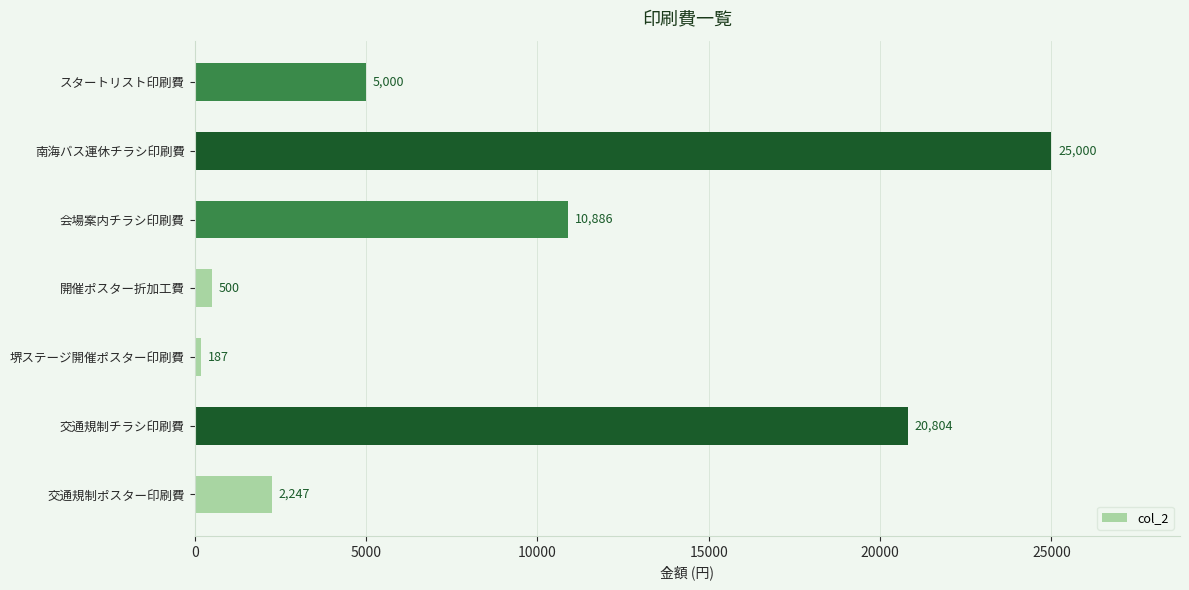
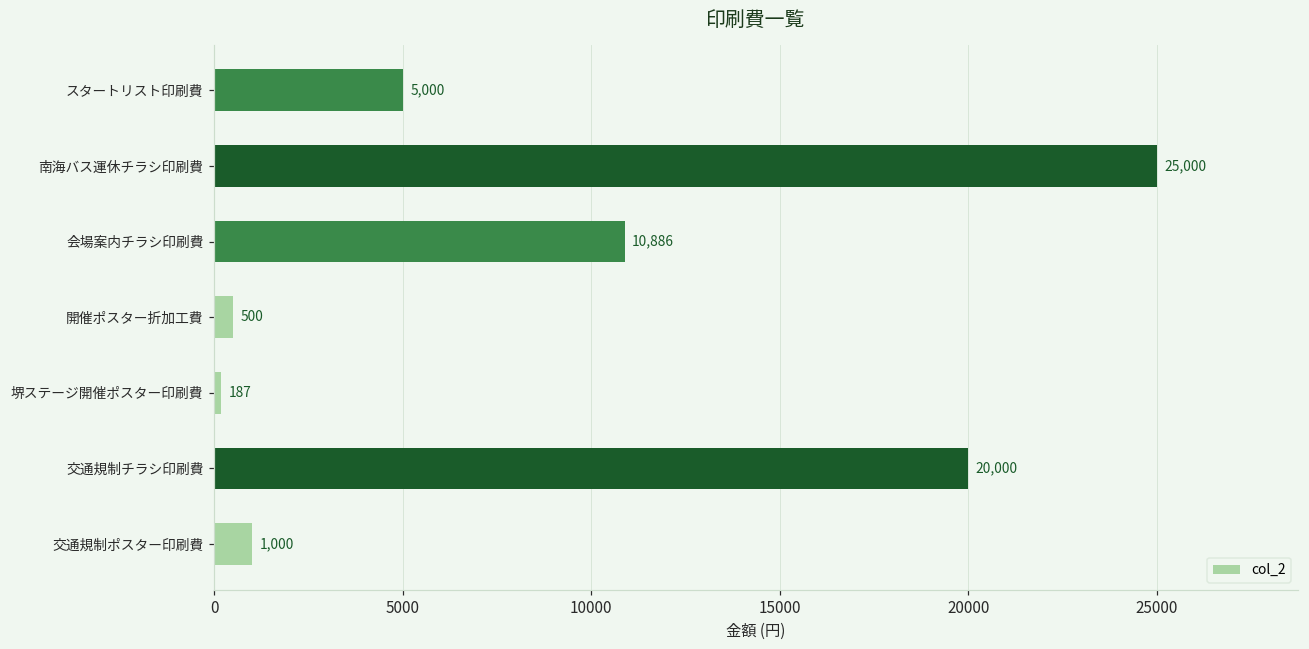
交通規制チラシ印刷費: 20,804 -> 20,000
交通規制ポスター印刷費: 2,247 -> 1,000
